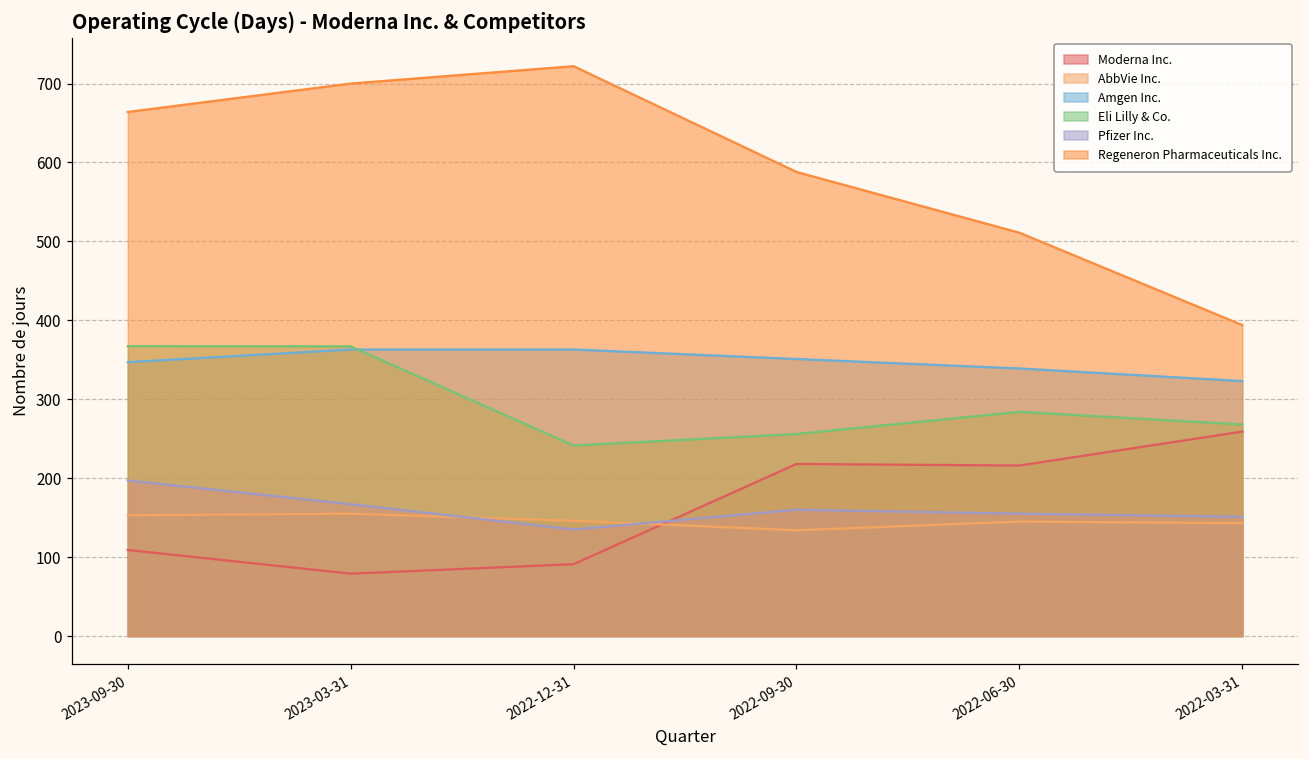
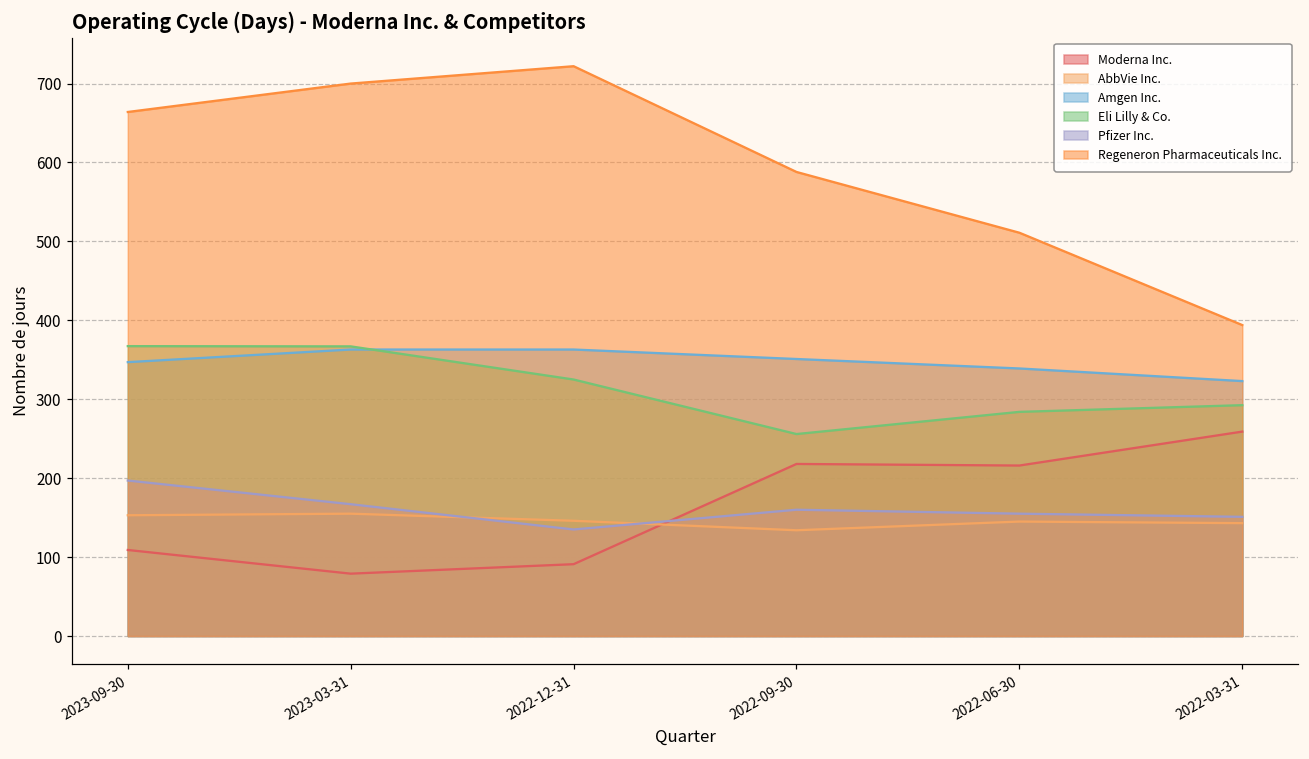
Eli Lilly & Co., 2022-12-31: 240 -> 330
Eli Lilly & Co., 2022-03-31: 270 -> 290
